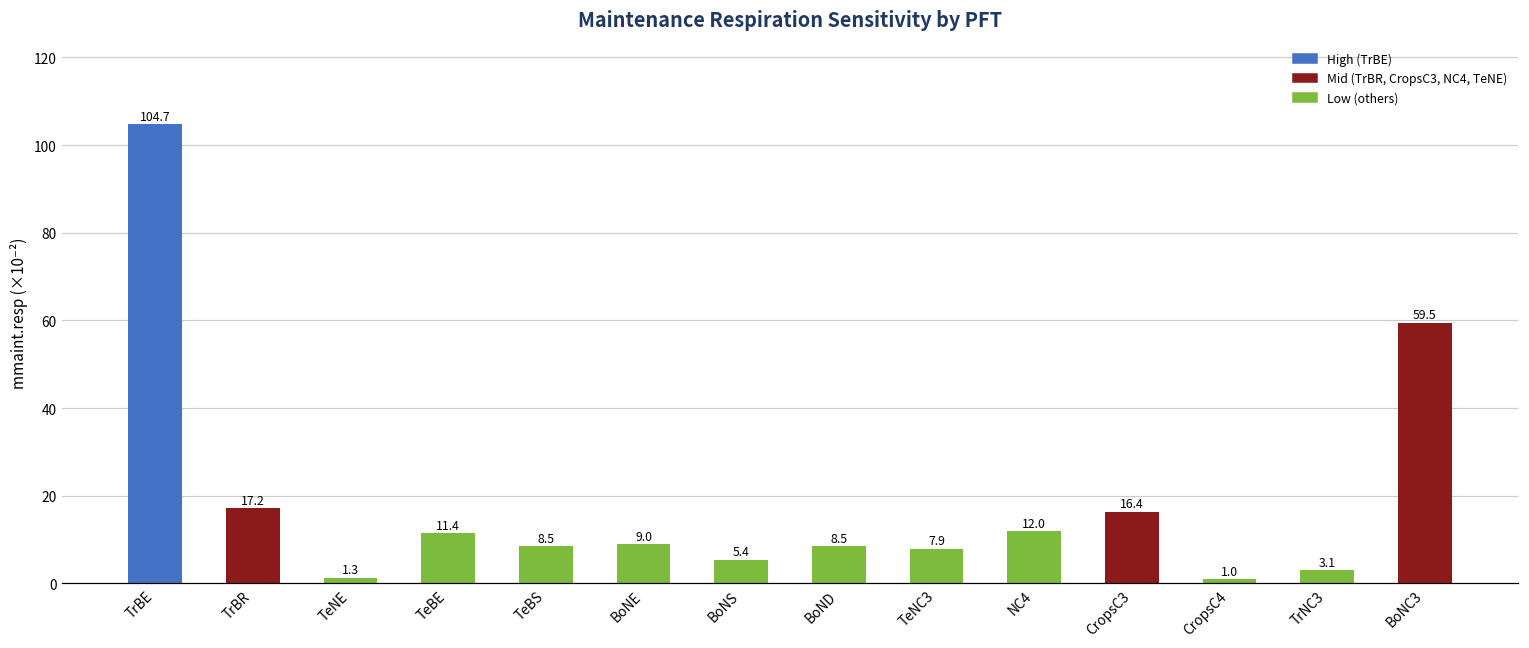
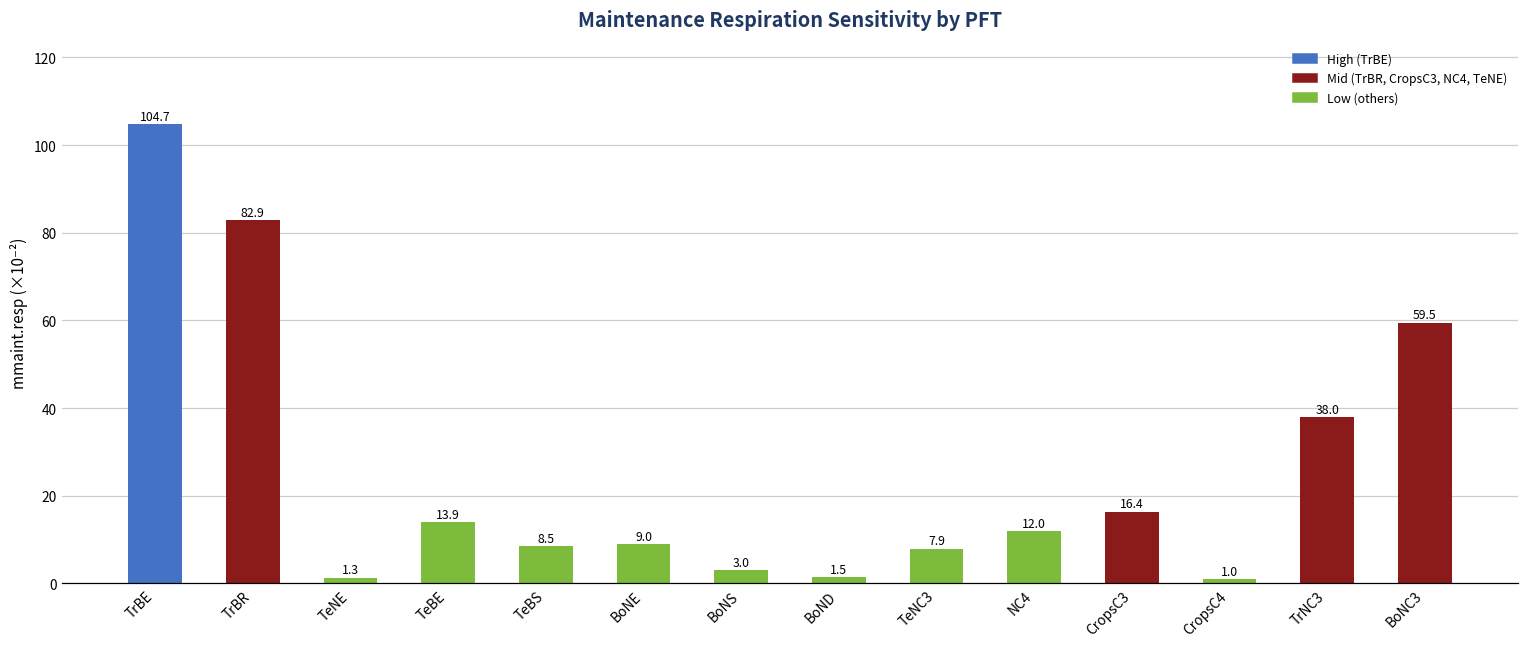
TrBR: 17.2 -> 82.9
TeBE: 11.4 -> 13.9
BoNS: 5.4 -> 3.0
BoND: 8.5 -> 1.5
TrNC3: 3.1 -> 38.0
